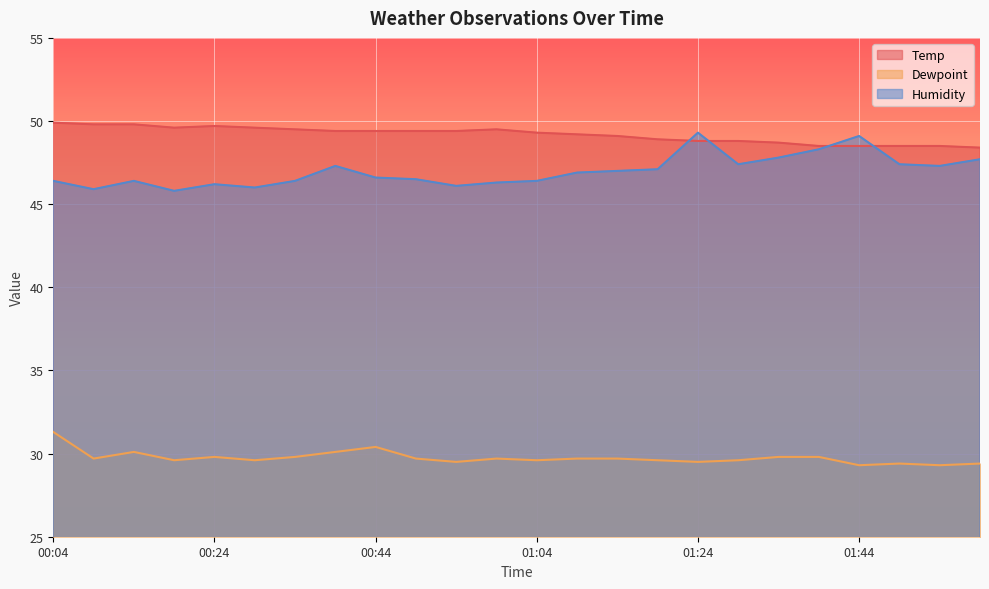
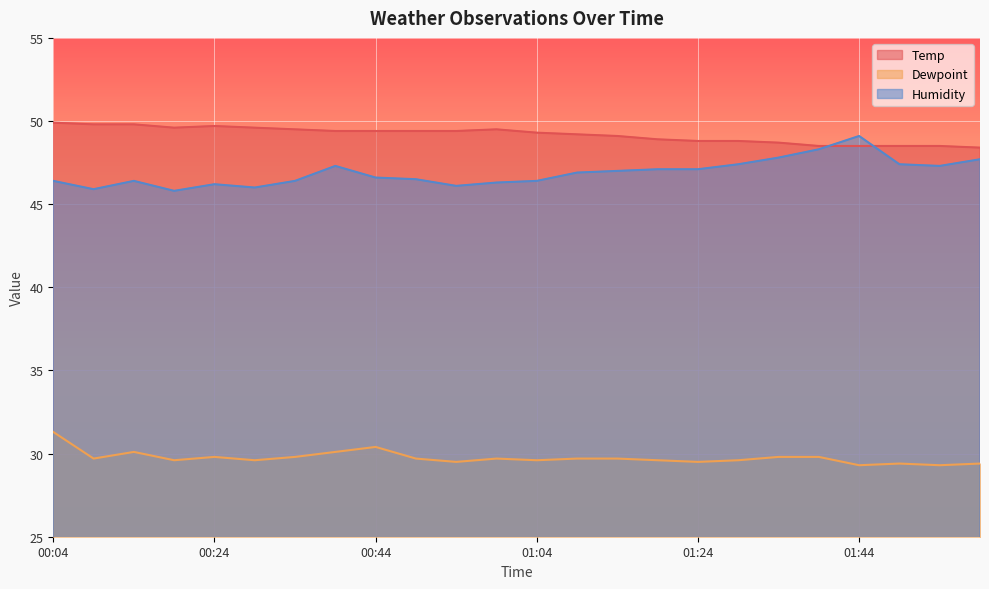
Humidity, 01:24: 49.3 -> 47.1
